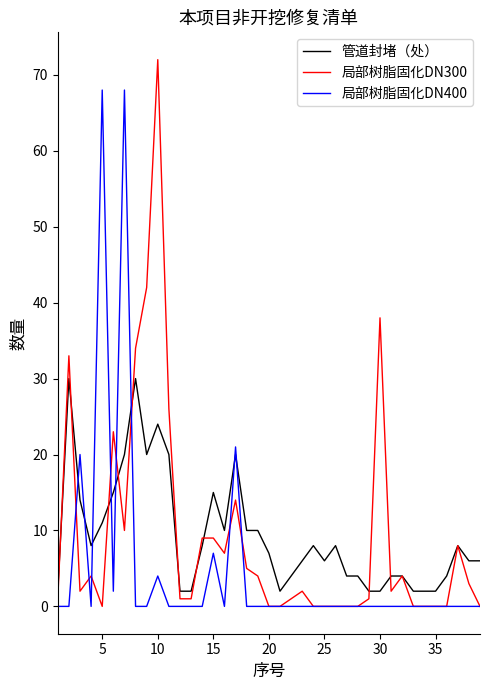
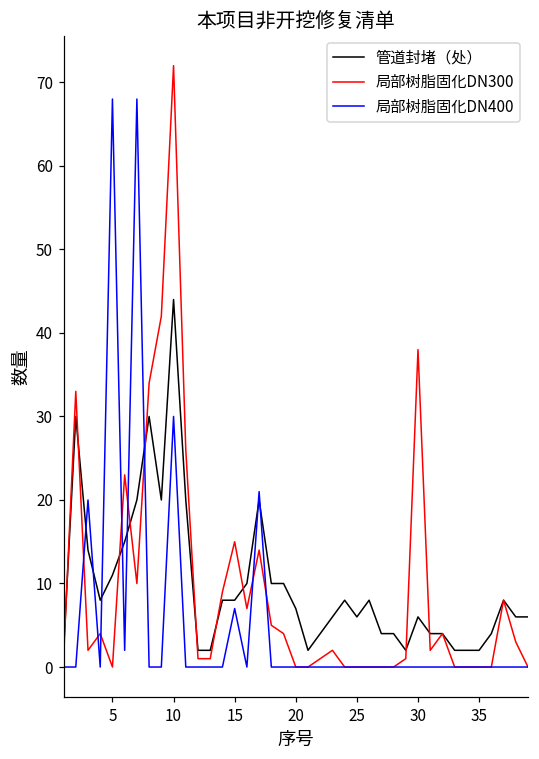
管道封堵（处）, 10: 24 -> 44
局部树脂固化DN400, 10: 4 -> 30
管道封堵（处）, 15: 15 -> 8
局部树脂固化DN300, 15: 9 -> 15
管道封堵（处）, 30: 2 -> 6
